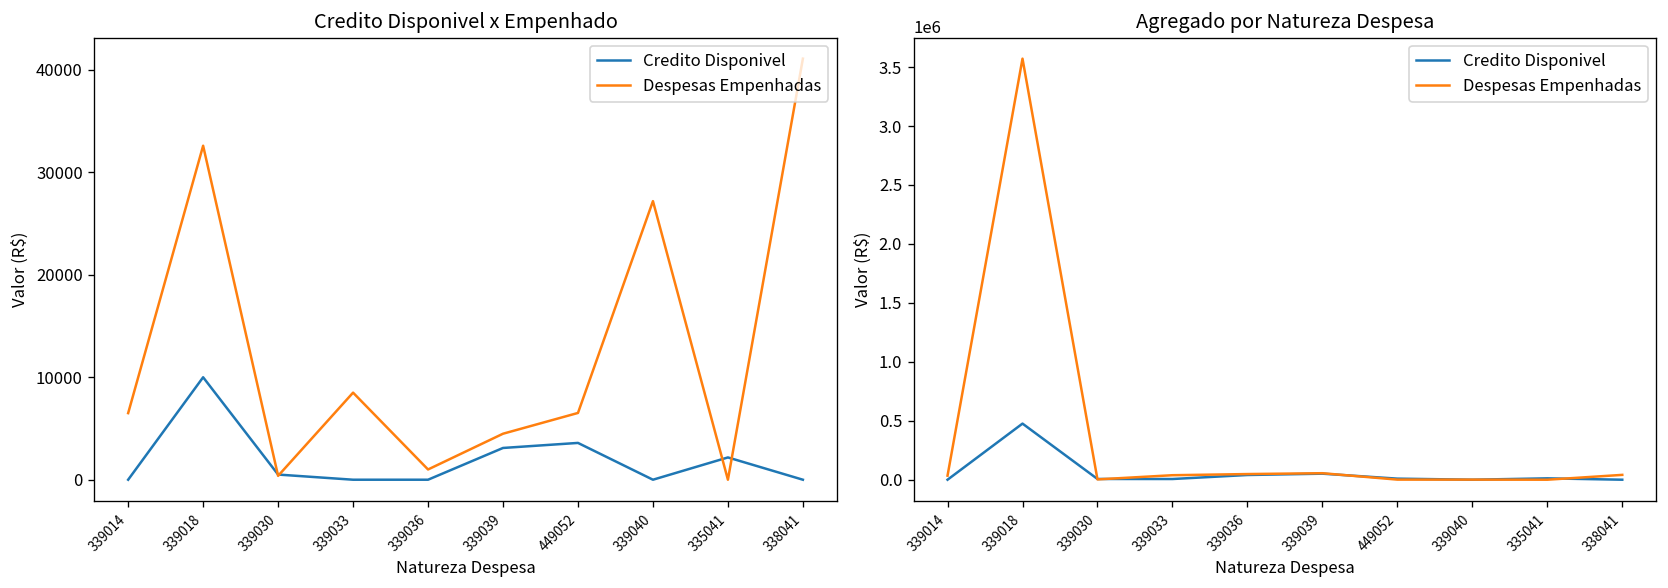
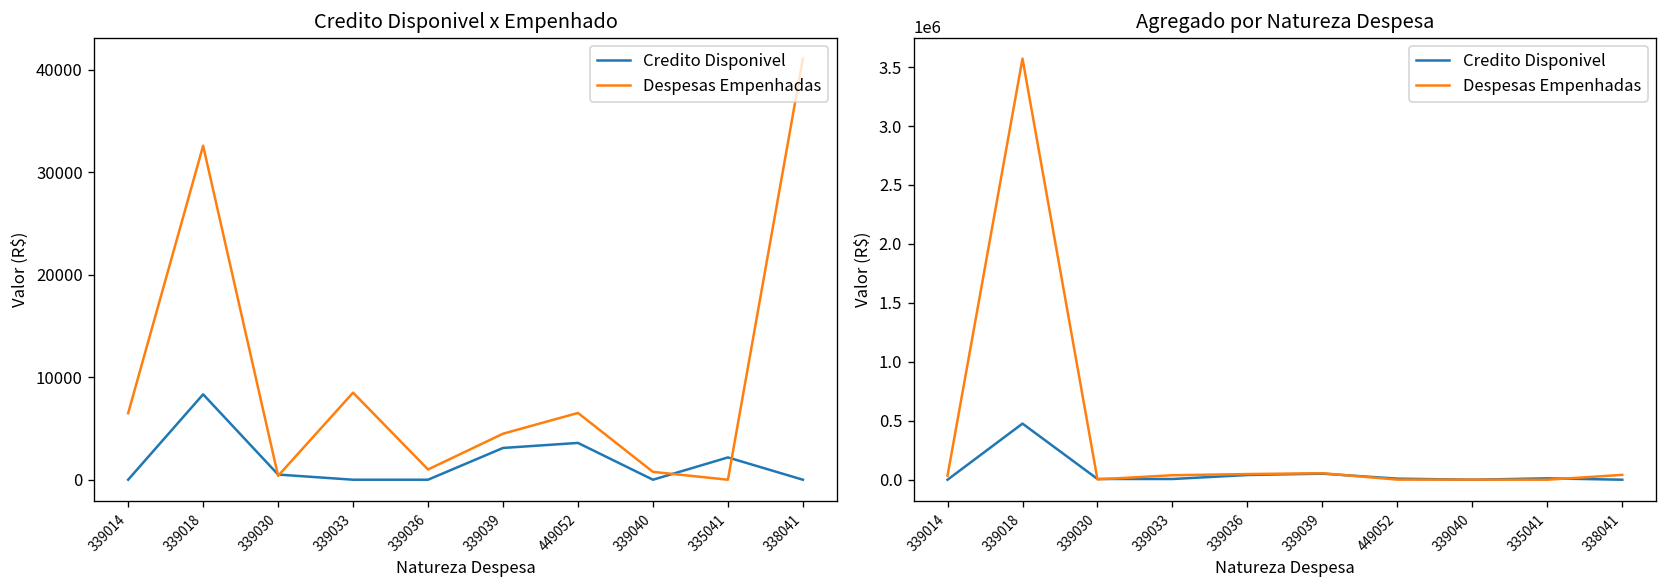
Credito Disponivel x Empenhado, Credito Disponivel, 339018: 10000 -> 8000
Credito Disponivel x Empenhado, Despesas Empenhadas, 339040: 27000 -> 1000
